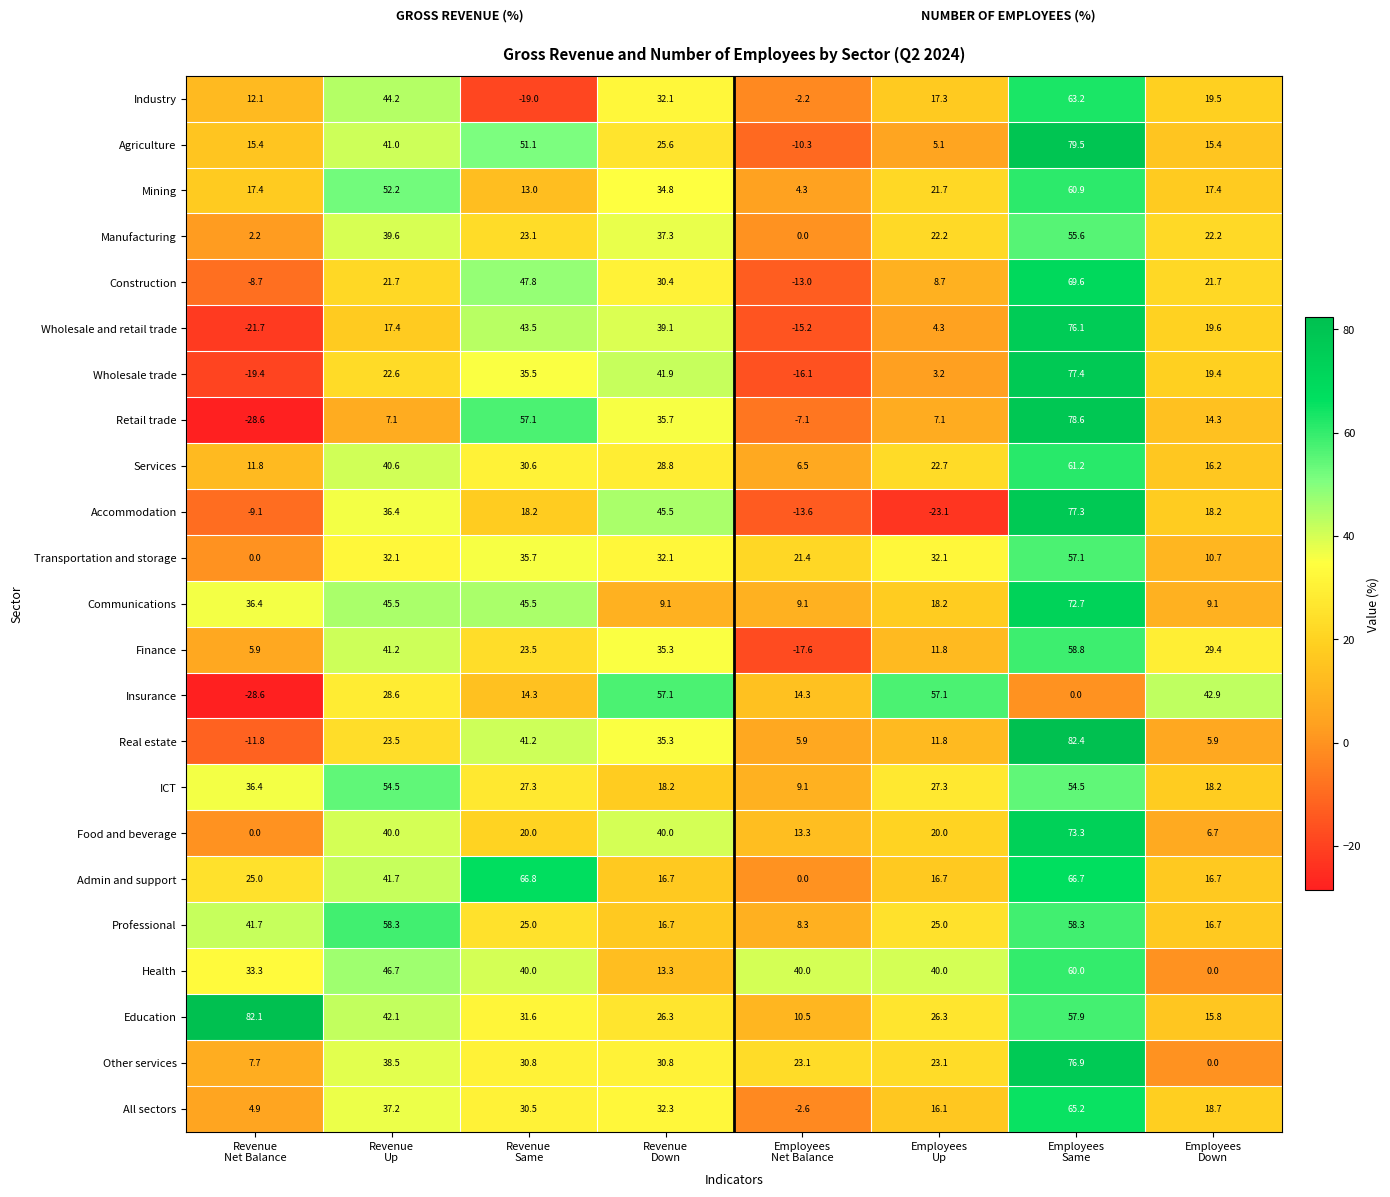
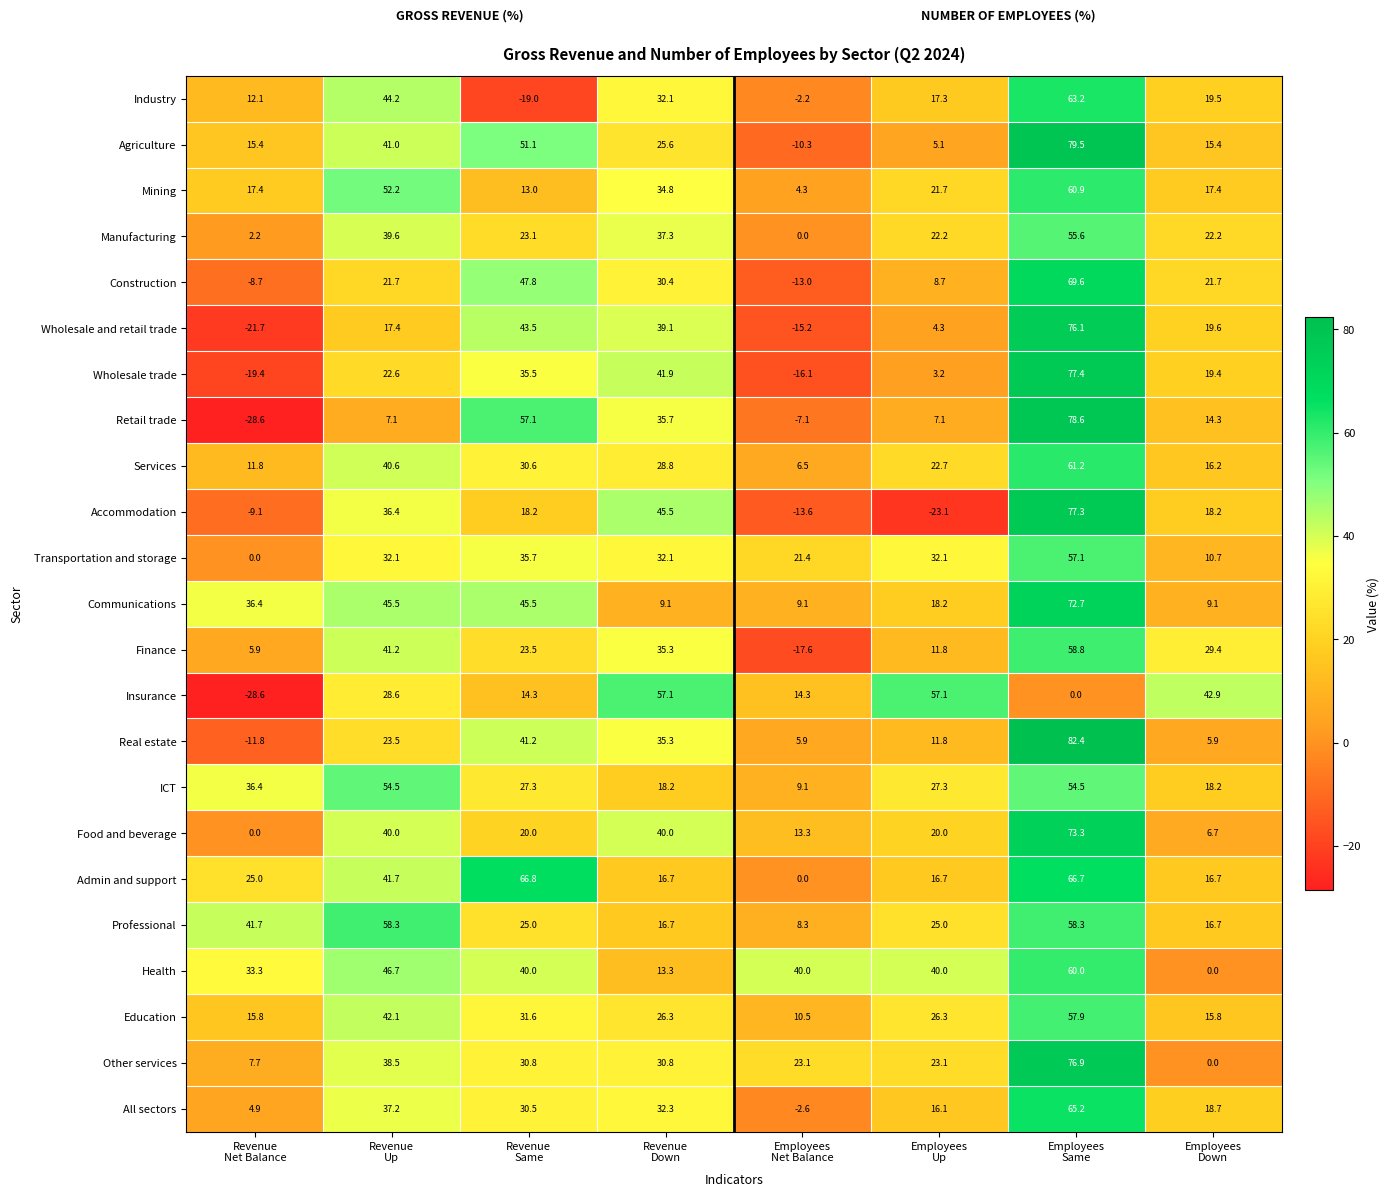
Education, Revenue Net Balance: 82.1 -> 15.8
